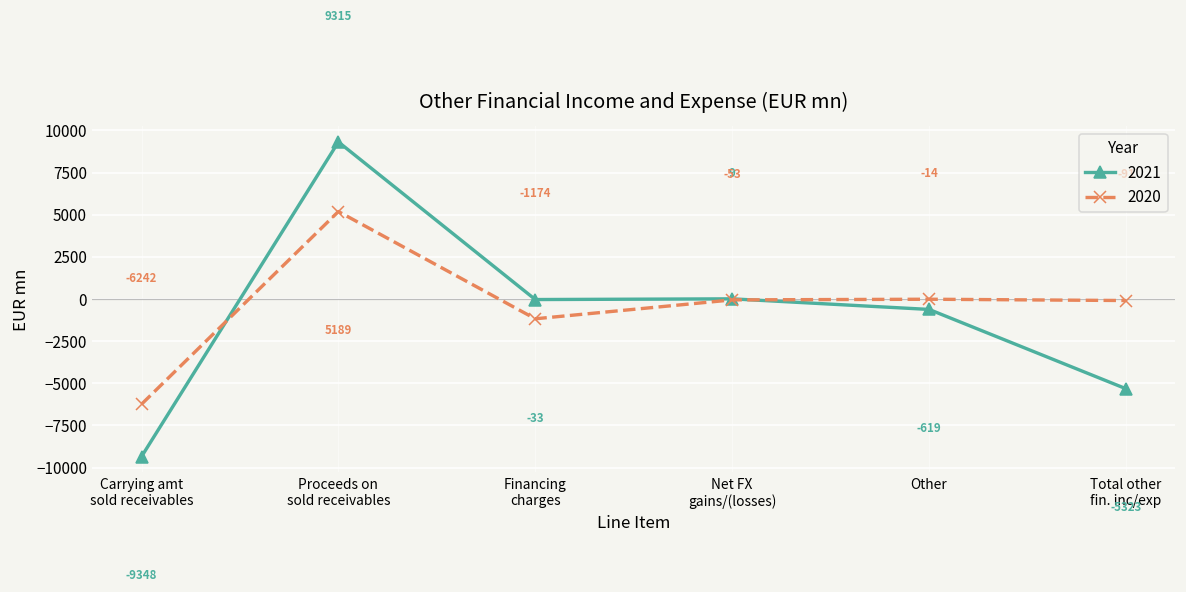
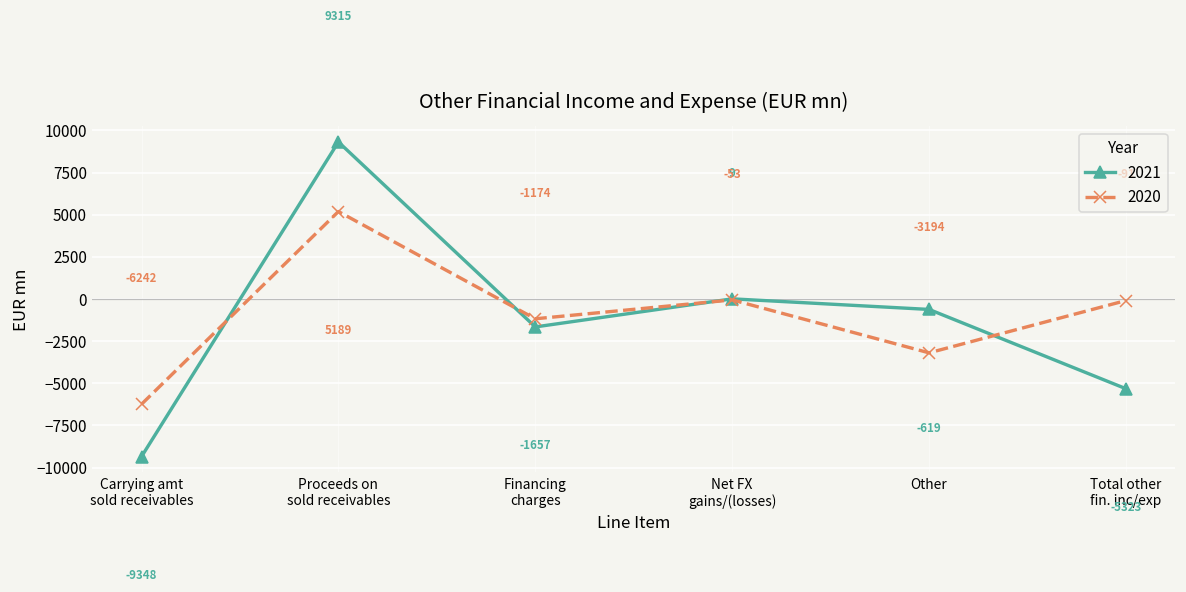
2021, Financing charges: -33 -> -1657
2020, Other: -14 -> -3194
